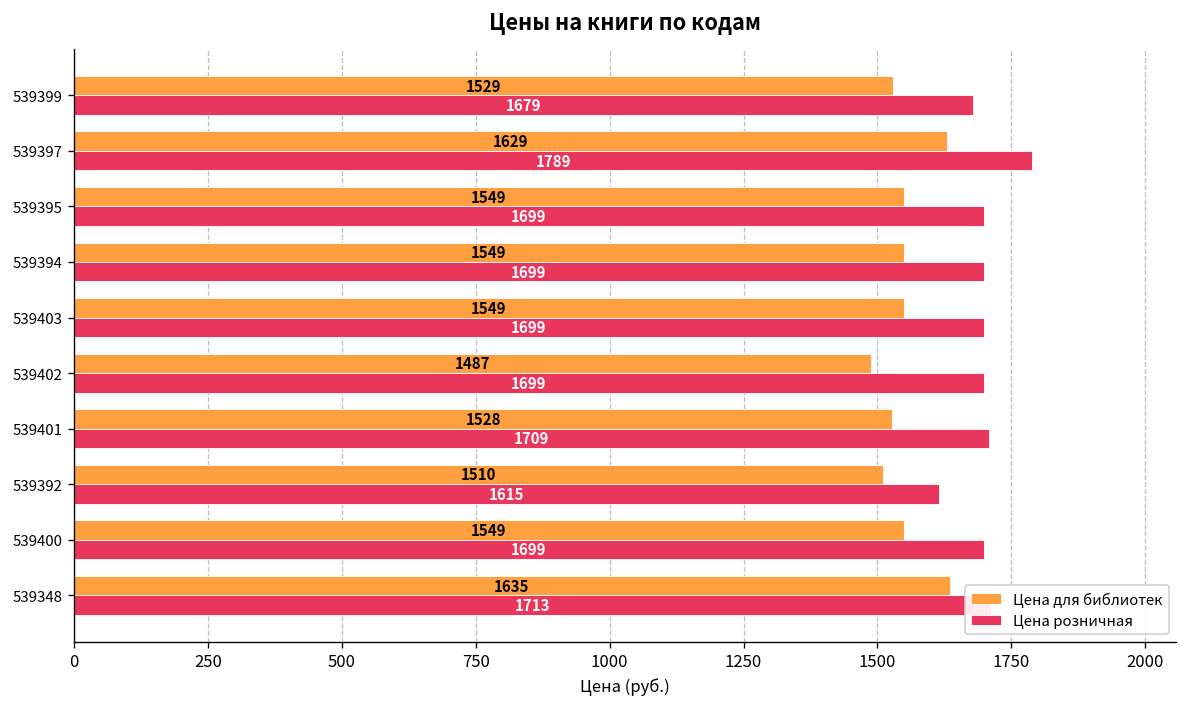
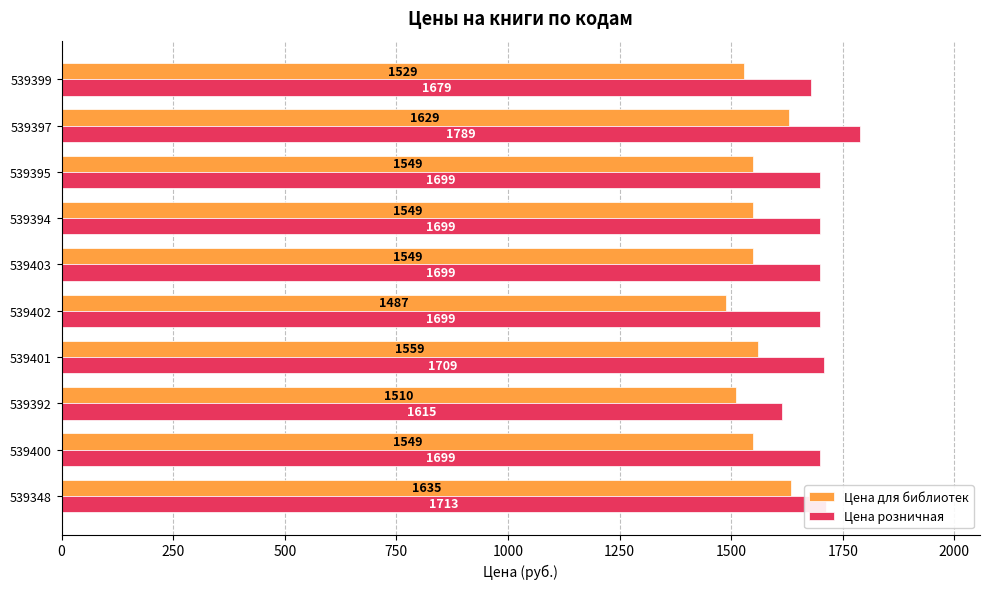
Цена для библиотек, 539401: 1528 -> 1559
